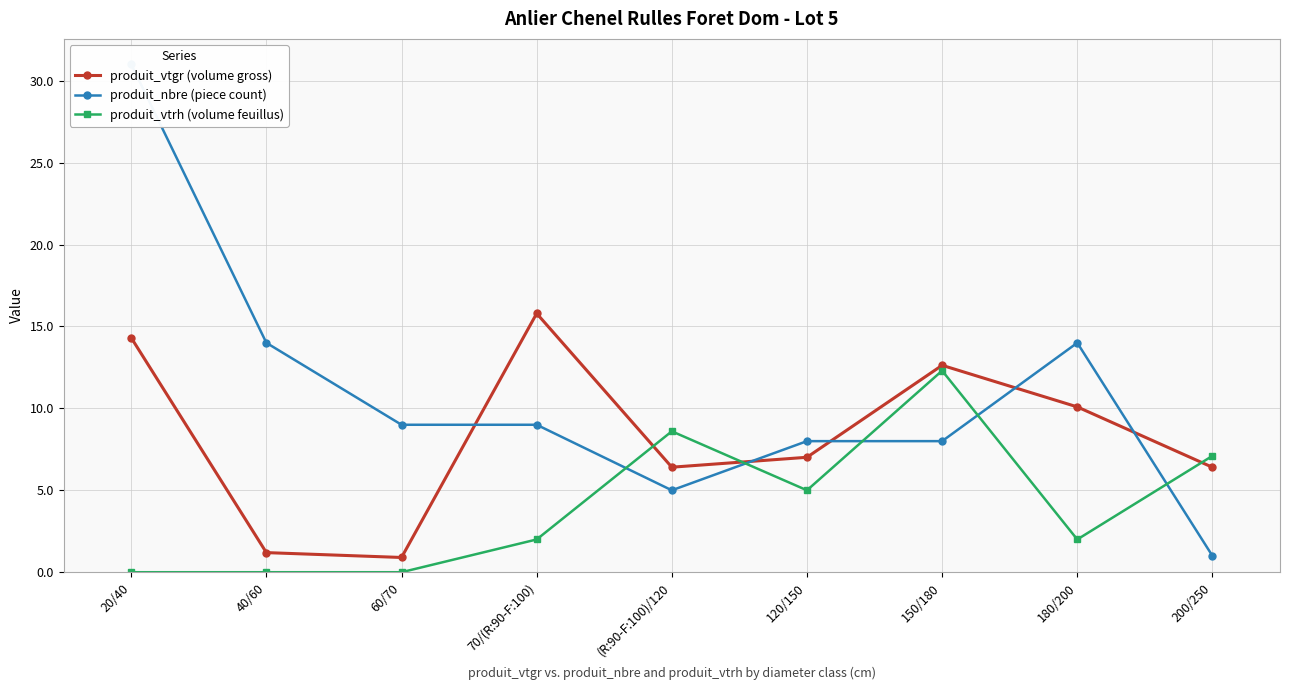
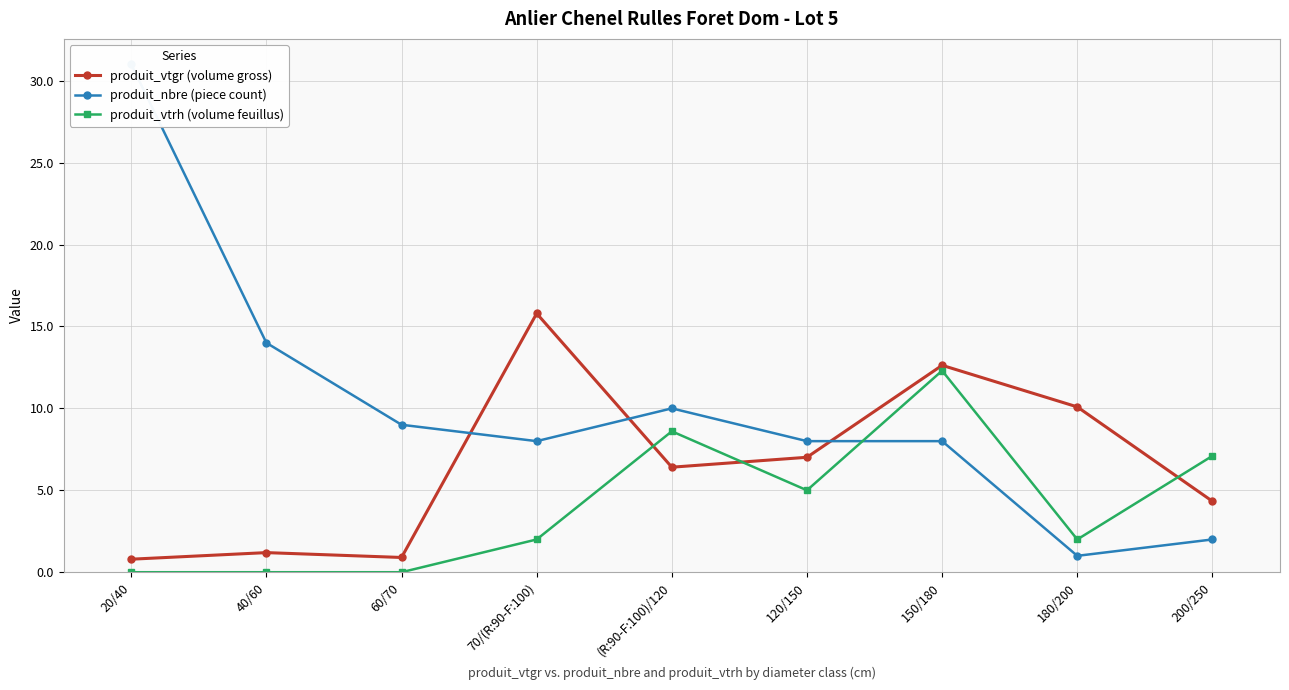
produit_vtgr (volume gross), 20/40: 14.3 -> 0.8
produit_nbre (piece count), 70/(R:90-F:100): 9 -> 8
produit_nbre (piece count), (R:90-F:100)/120: 5 -> 10
produit_nbre (piece count), 180/200: 14 -> 1
produit_vtgr (volume gross), 200/250: 6.4 -> 4.3
produit_nbre (piece count), 200/250: 1 -> 2
